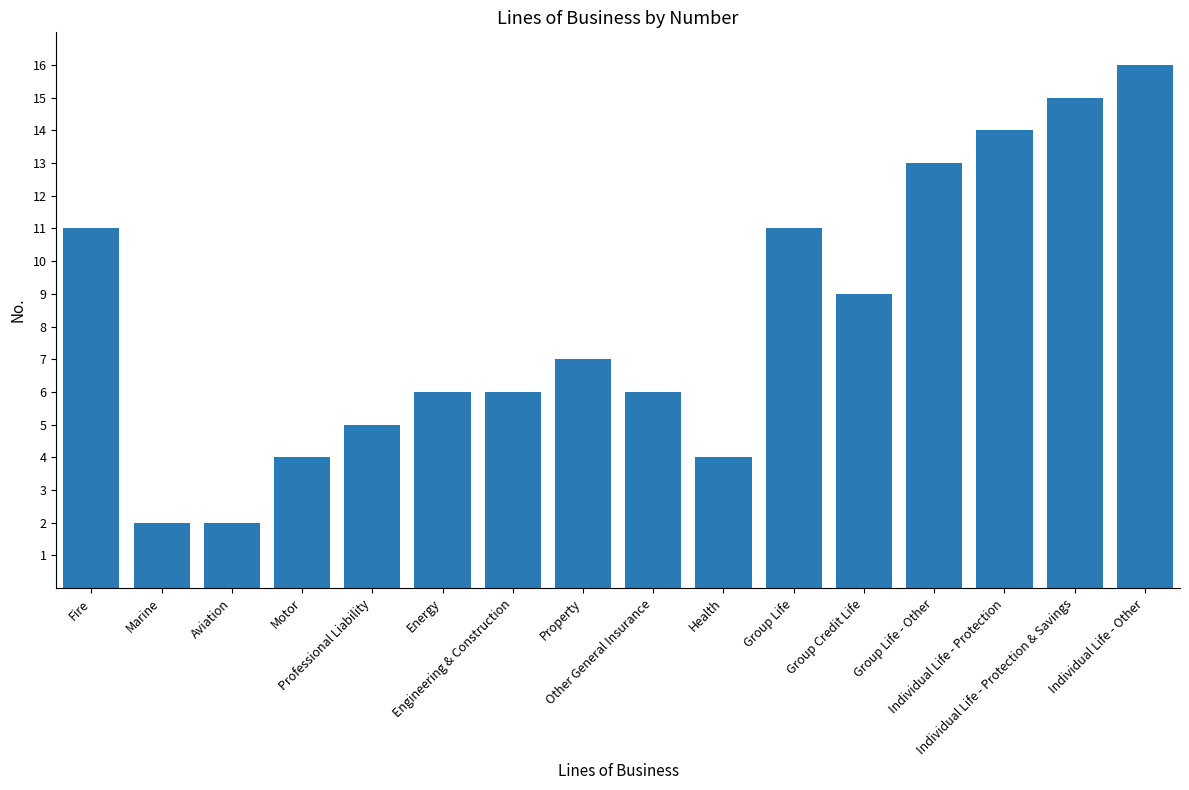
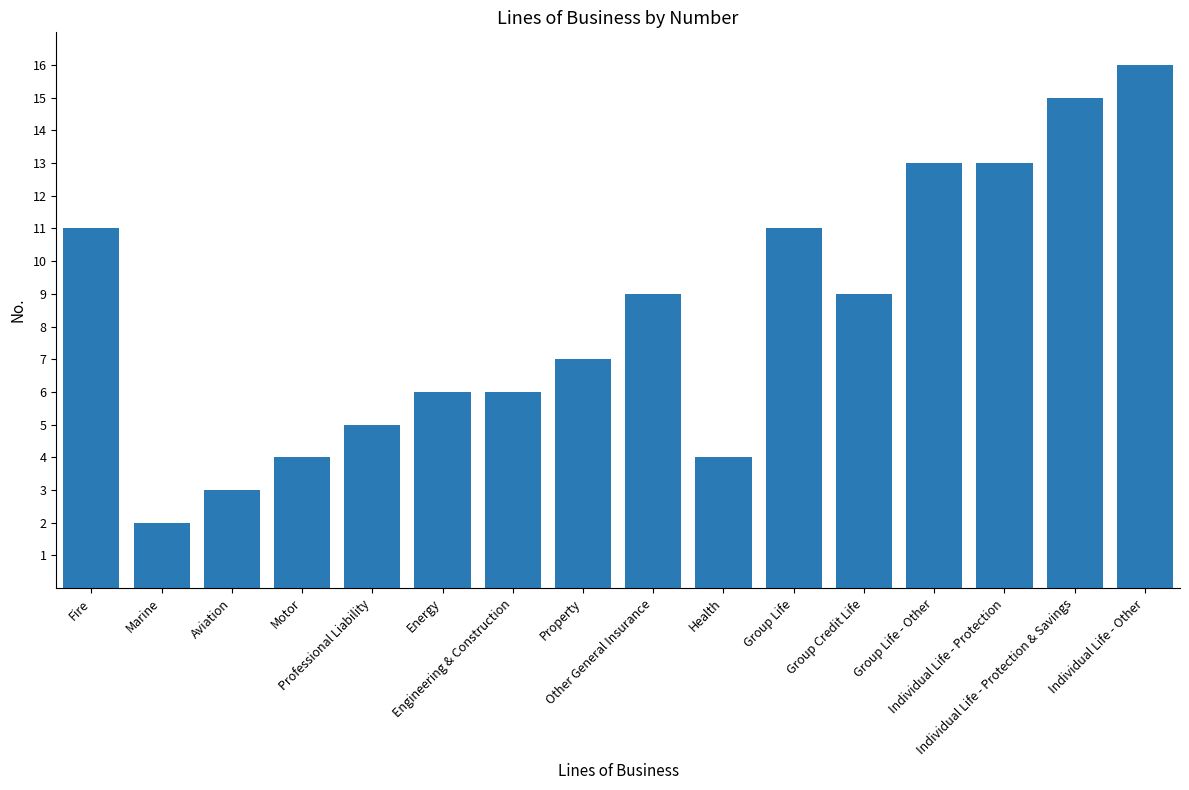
Aviation: 2 -> 3
Other General Insurance: 6 -> 9
Individual Life - Protection: 14 -> 13
